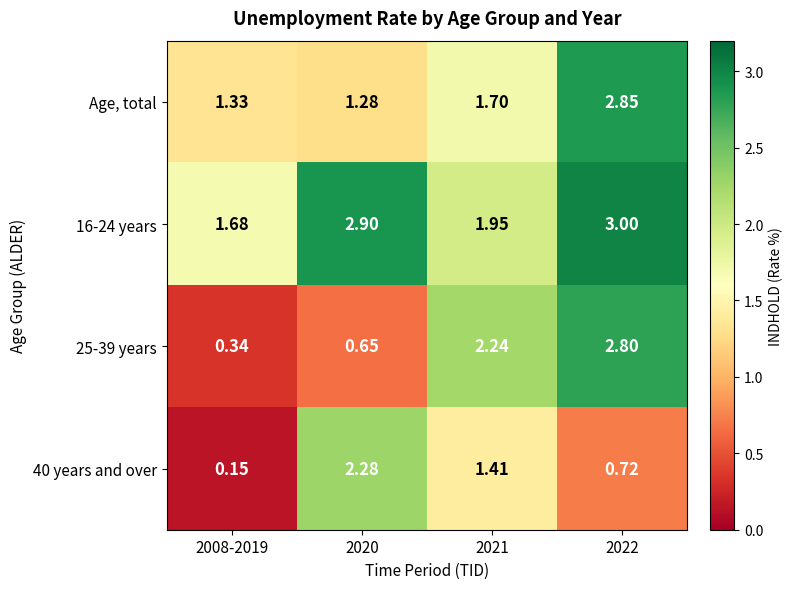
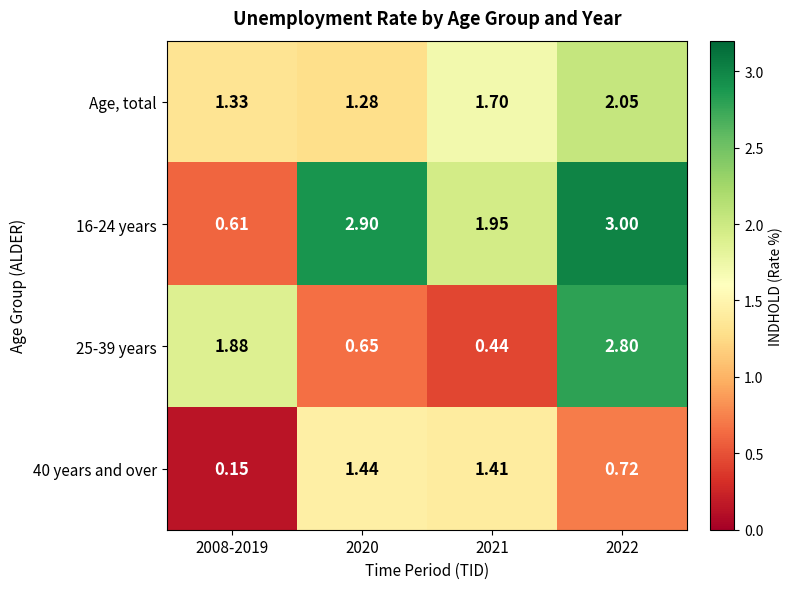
Age, total, 2022: 2.85 -> 2.05
16-24 years, 2008-2019: 1.68 -> 0.61
25-39 years, 2008-2019: 0.34 -> 1.88
25-39 years, 2021: 2.24 -> 0.44
40 years and over, 2020: 2.28 -> 1.44
